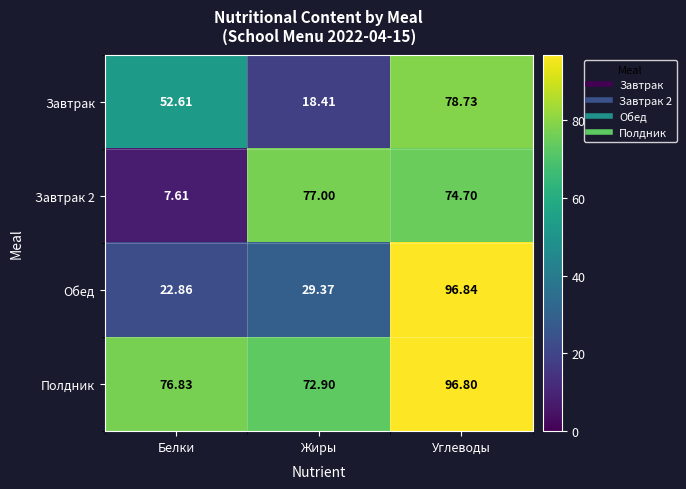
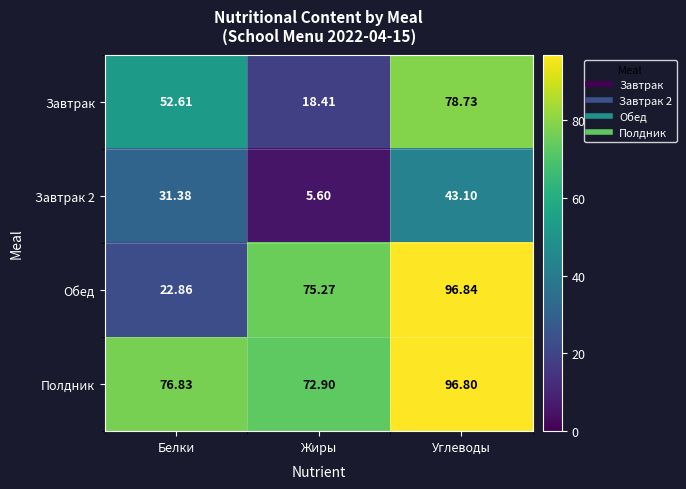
Завтрак 2, Белки: 7.61 -> 31.38
Завтрак 2, Жиры: 77.00 -> 5.60
Завтрак 2, Углеводы: 74.70 -> 43.10
Обед, Жиры: 29.37 -> 75.27
